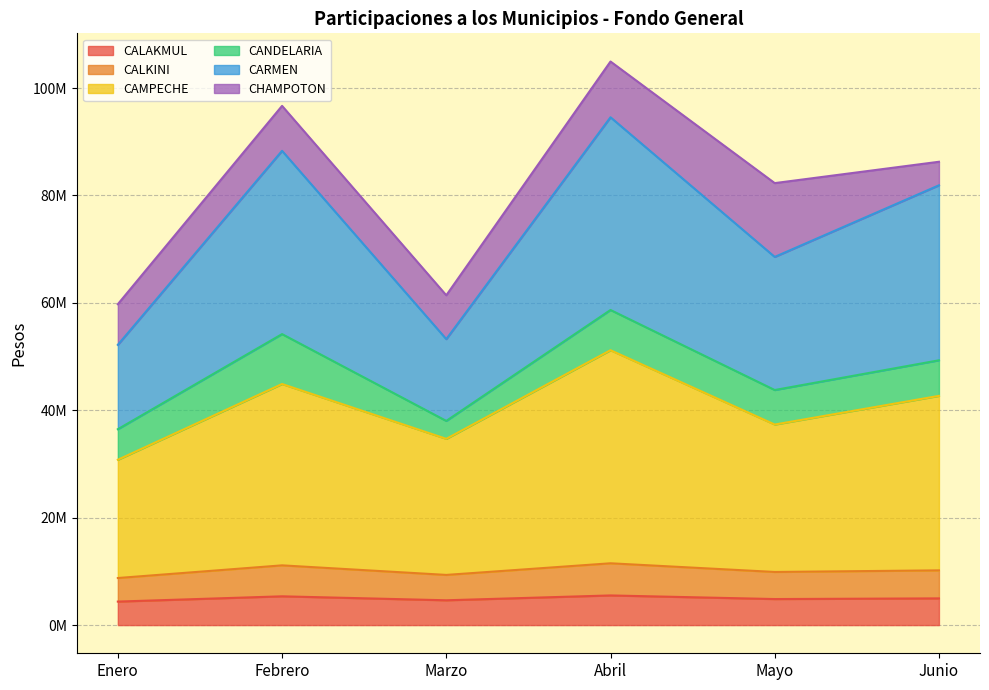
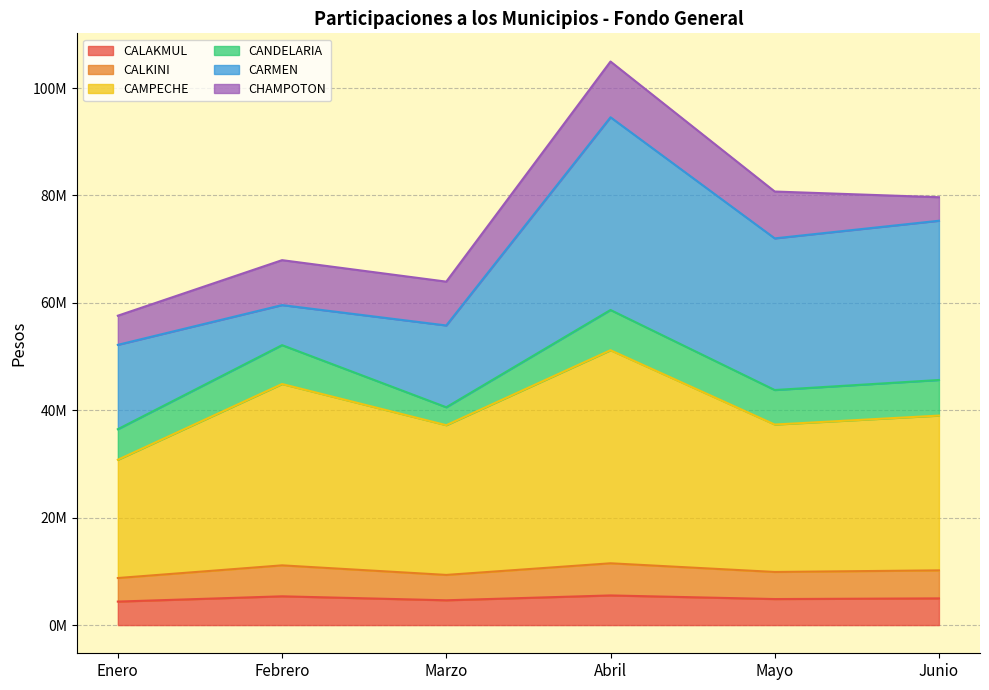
CHAMPOTON, Enero: 8000000 -> 5000000
CANDELARIA, Febrero: 9000000 -> 7000000
CARMEN, Febrero: 34000000 -> 7000000
CAMPECHE, Marzo: 25000000 -> 28000000
CARMEN, Mayo: 25000000 -> 28000000
CHAMPOTON, Mayo: 14000000 -> 9000000
CAMPECHE, Junio: 32000000 -> 29000000
CARMEN, Junio: 33000000 -> 30000000
